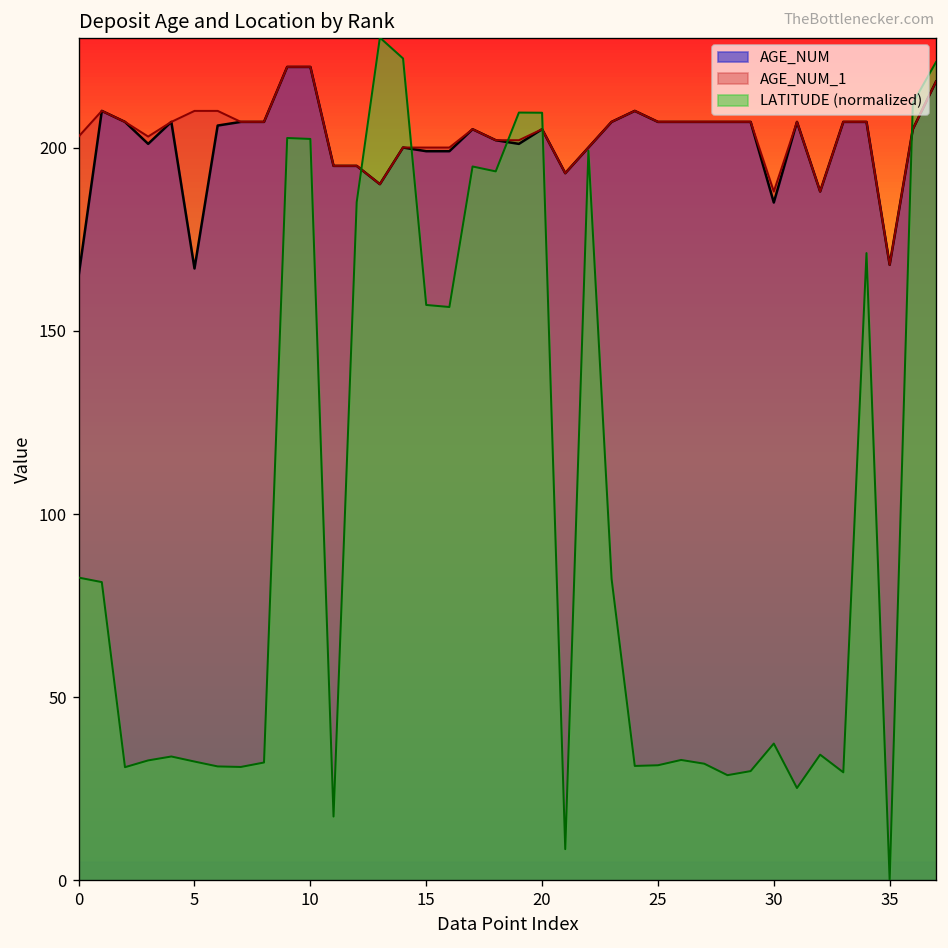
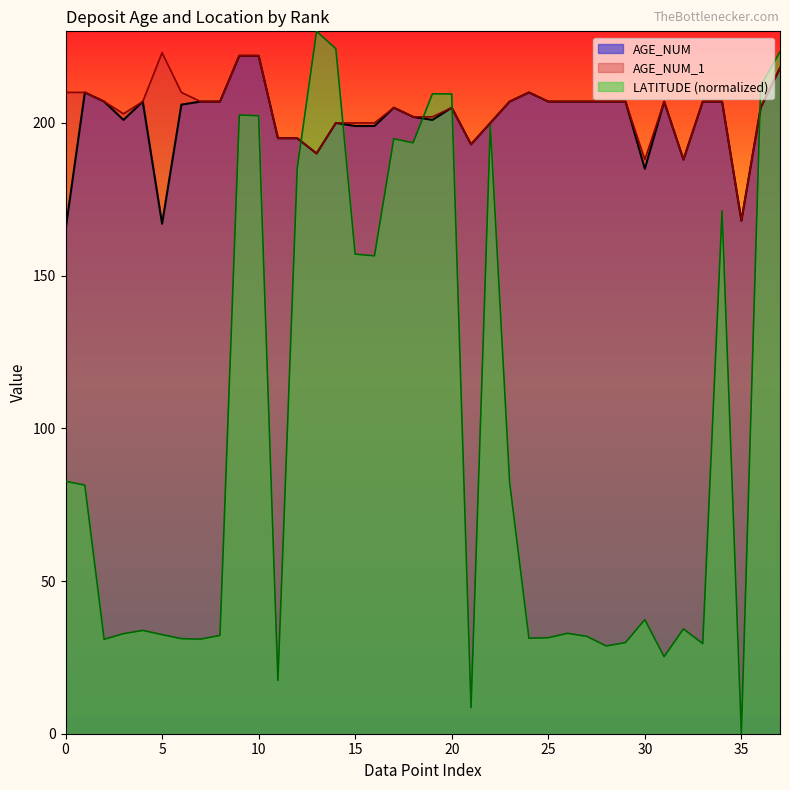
AGE_NUM_1, 0: 203 -> 210
AGE_NUM_1, 5: 210 -> 223
